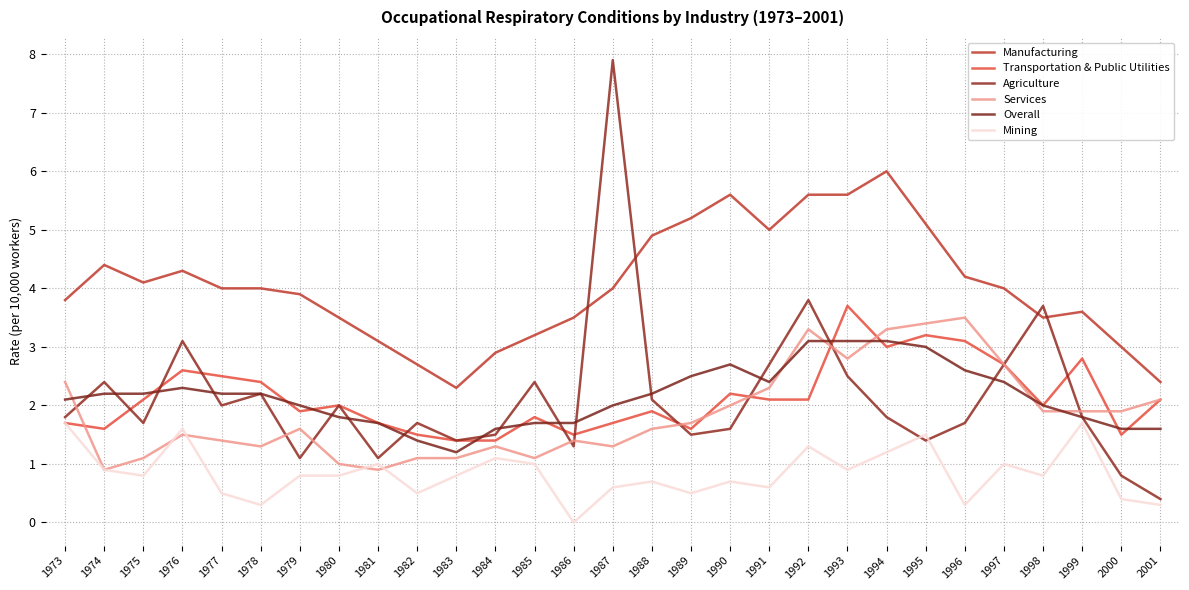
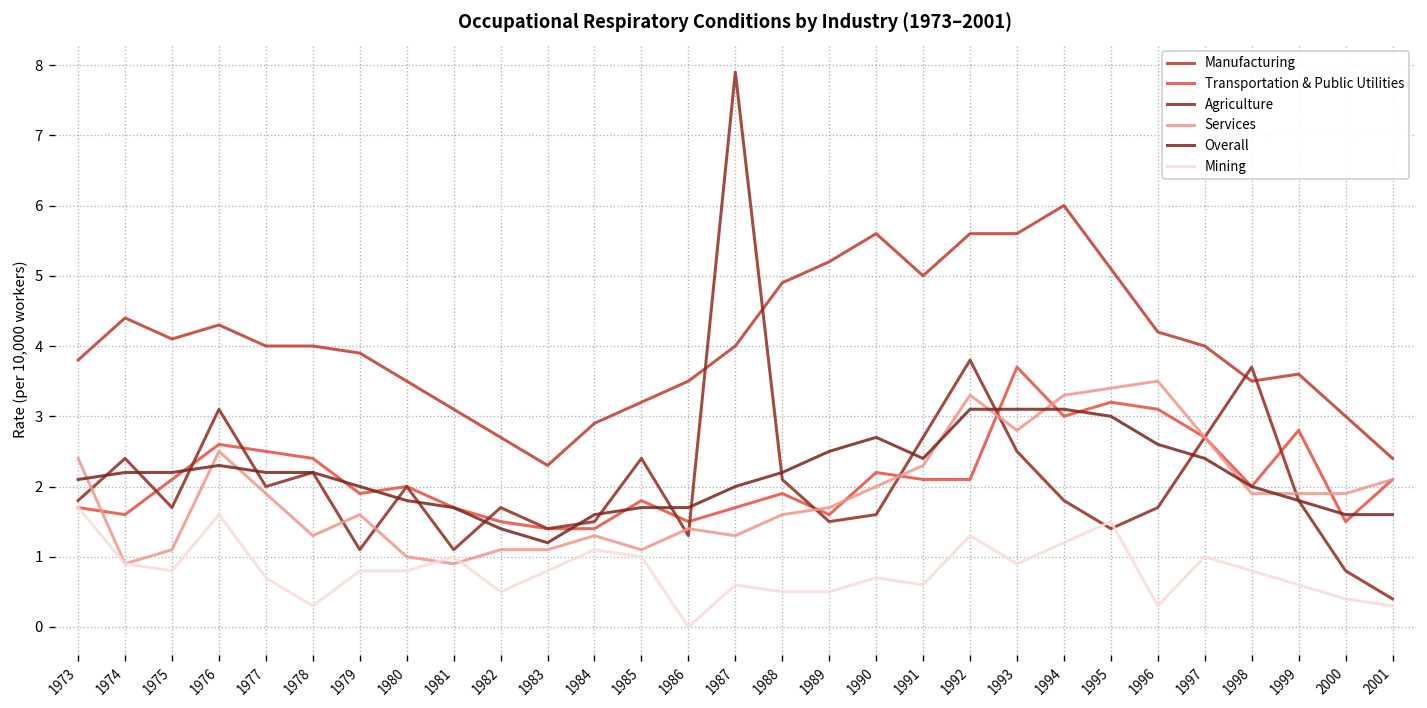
Services, 1976: 1.5 -> 2.5
Services, 1977: 1.4 -> 1.9
Mining, 1977: 0.5 -> 0.7
Mining, 1988: 0.7 -> 0.5
Mining, 1999: 1.7 -> 0.6
